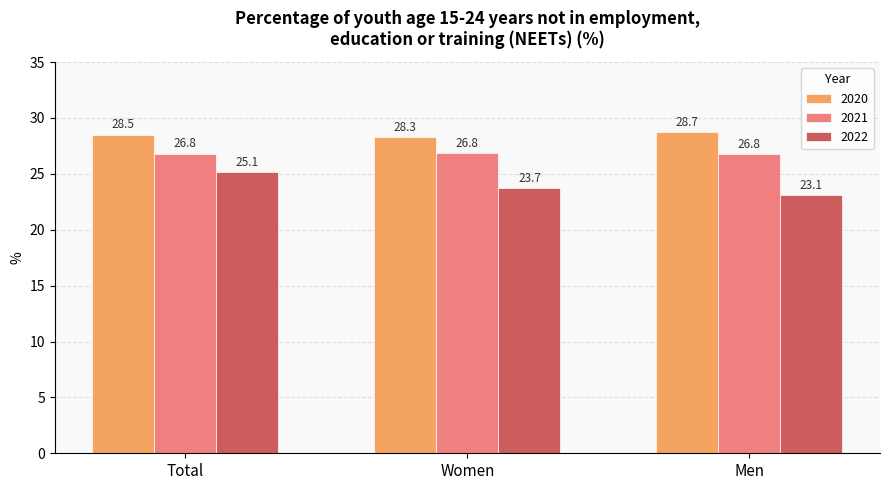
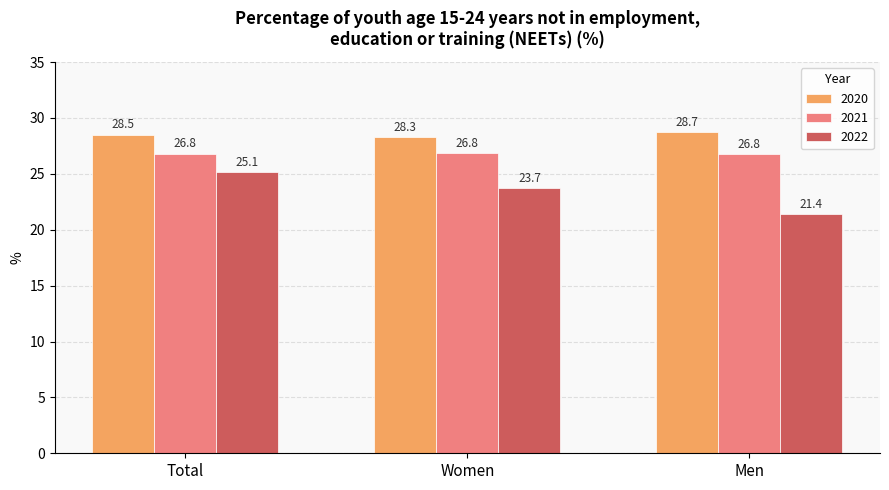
2022, Men: 23.1 -> 21.4
